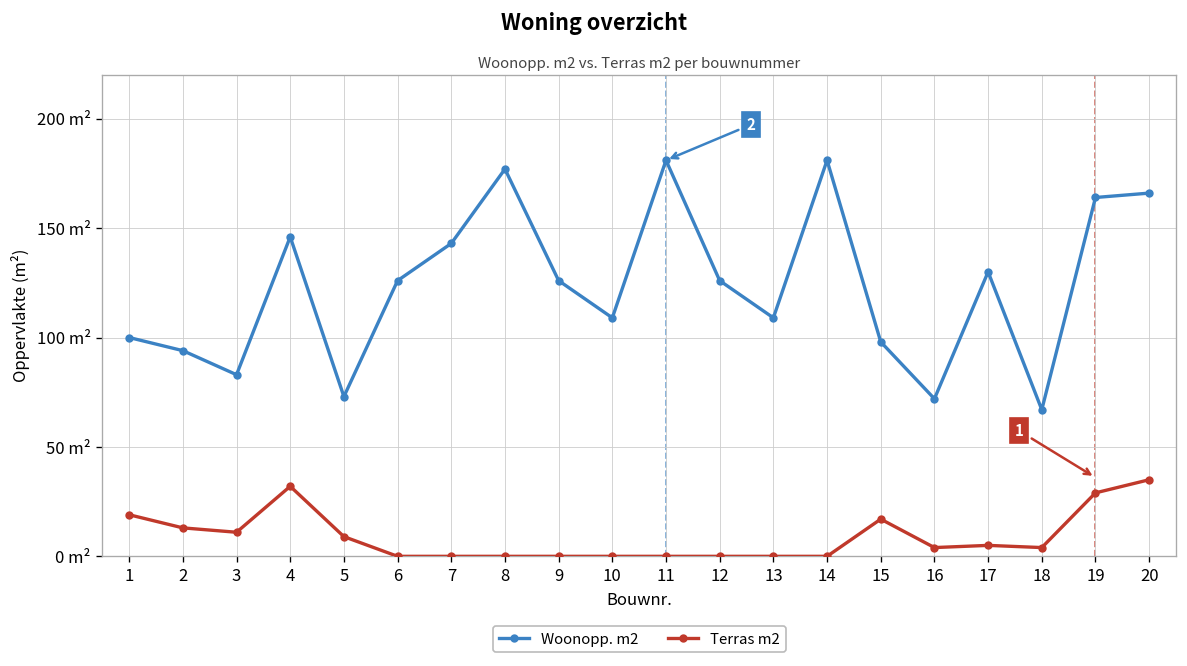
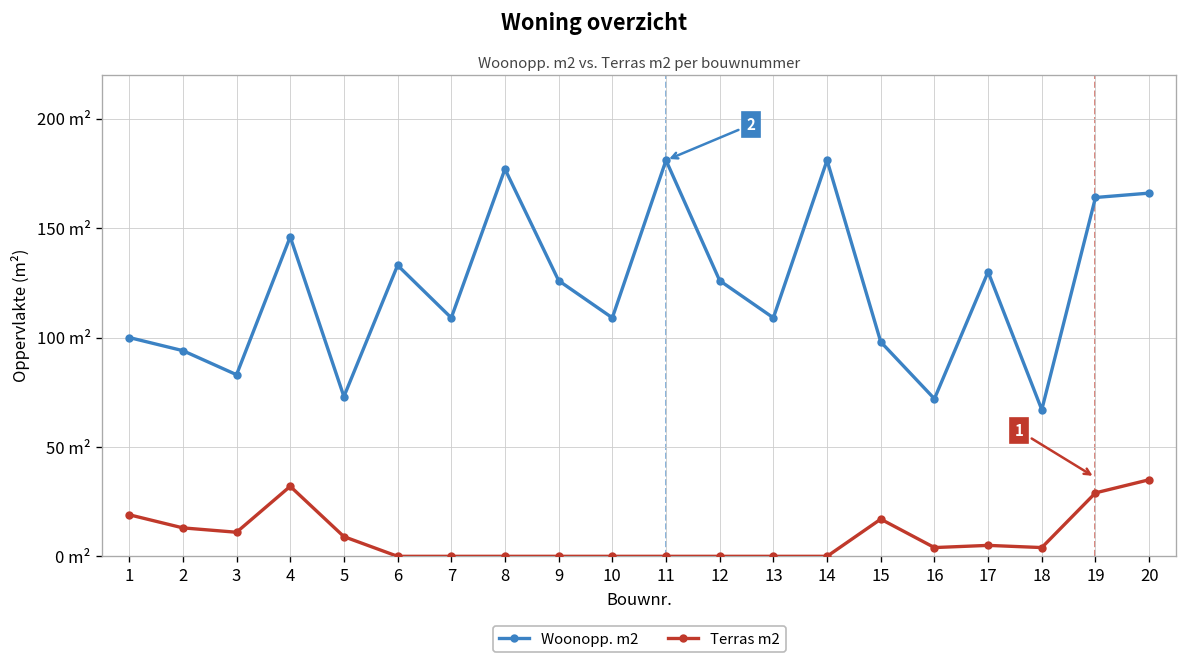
Woonopp. m2, 6: 126 m² -> 133 m²
Woonopp. m2, 7: 143 m² -> 109 m²
